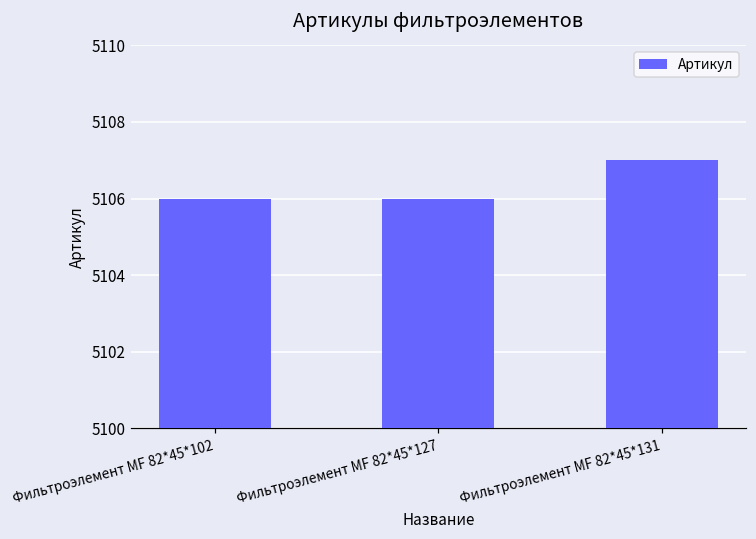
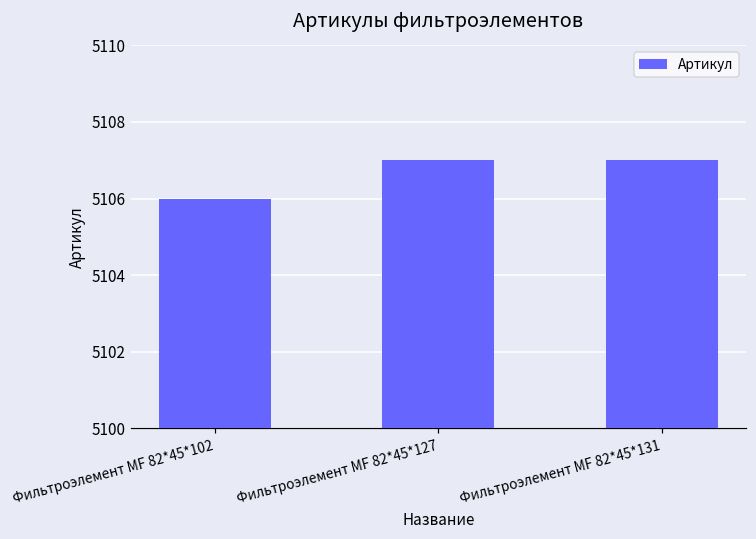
Фильтроэлемент МF 82*45*127: 5106 -> 5107
